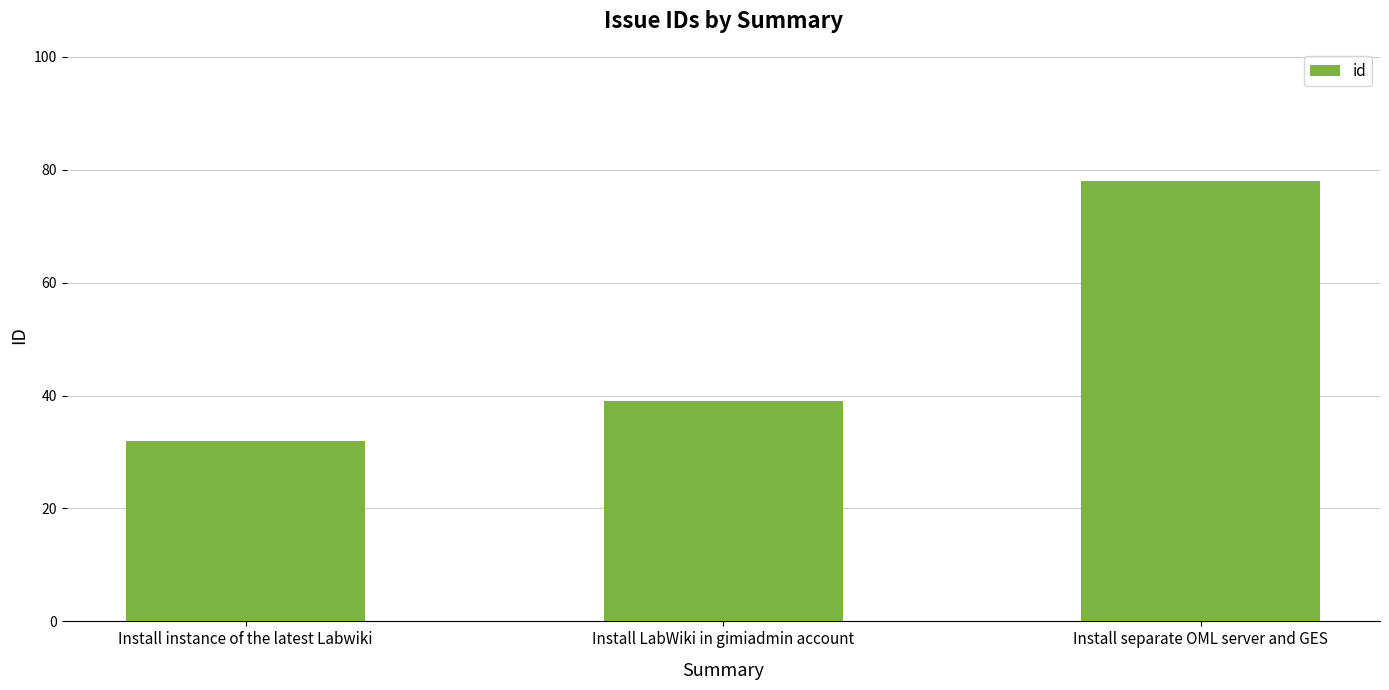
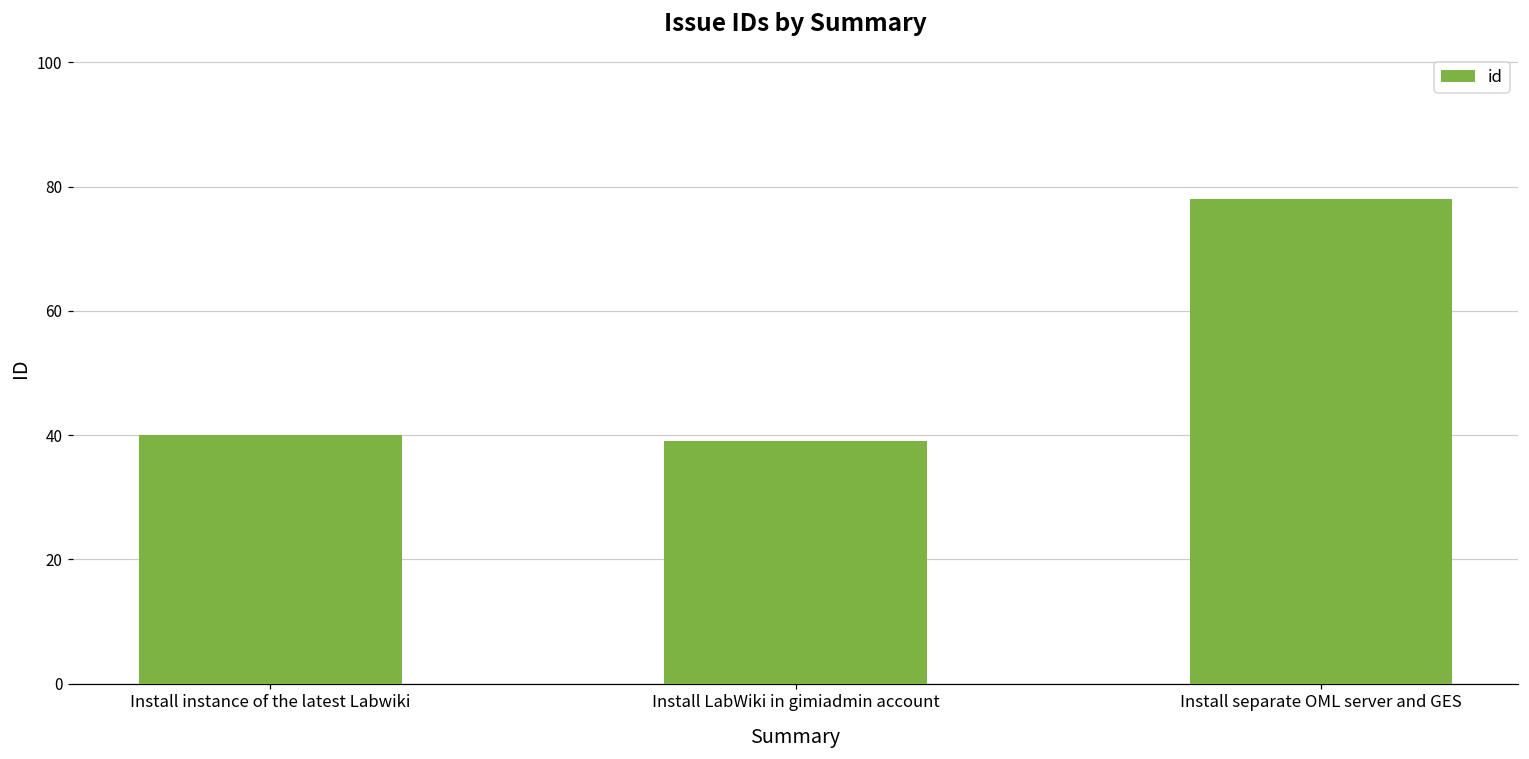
Install instance of the latest Labwiki: 32 -> 40
